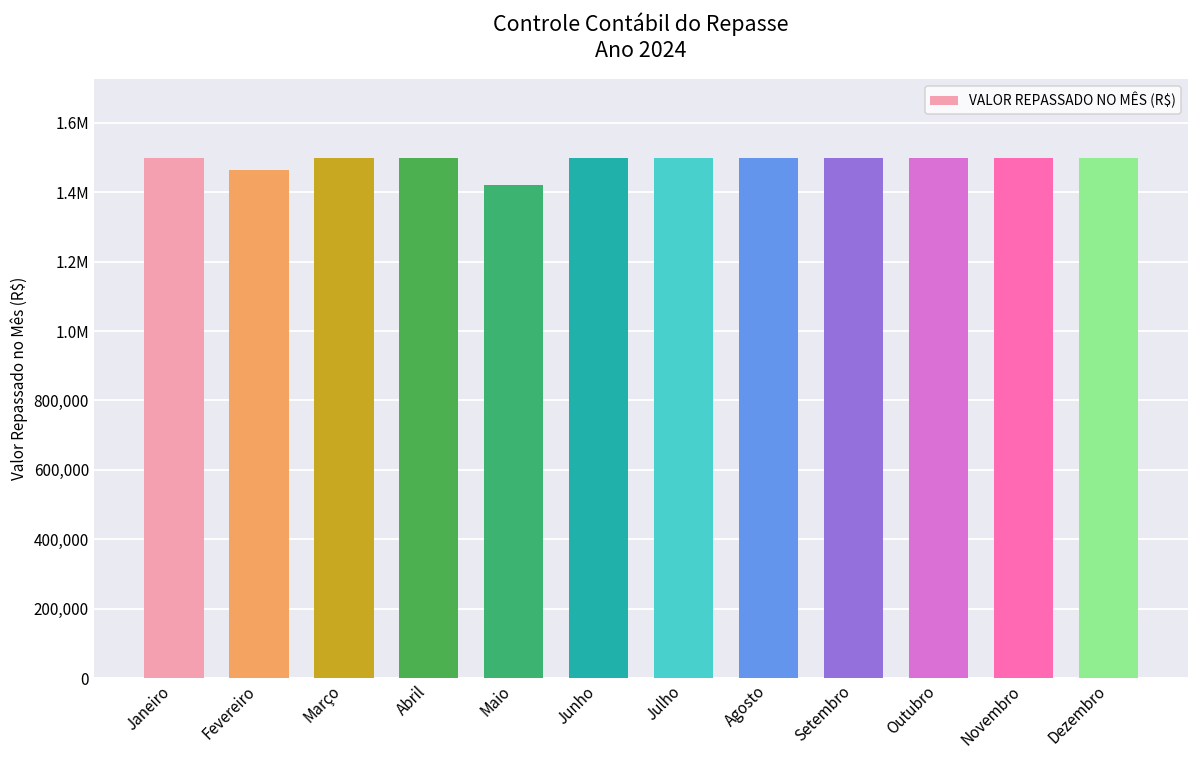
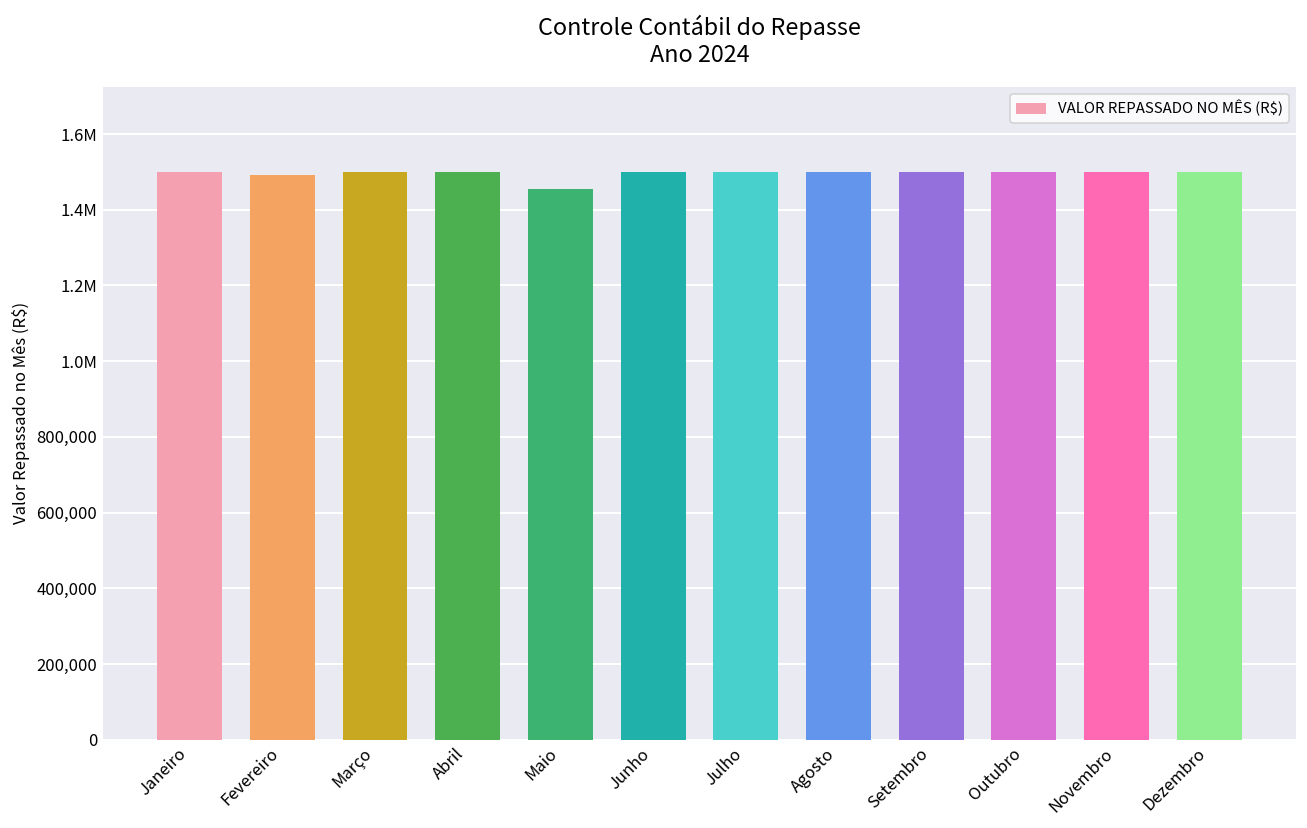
Fevereiro: 1,460,000 -> 1,490,000
Maio: 1,420,000 -> 1,450,000
